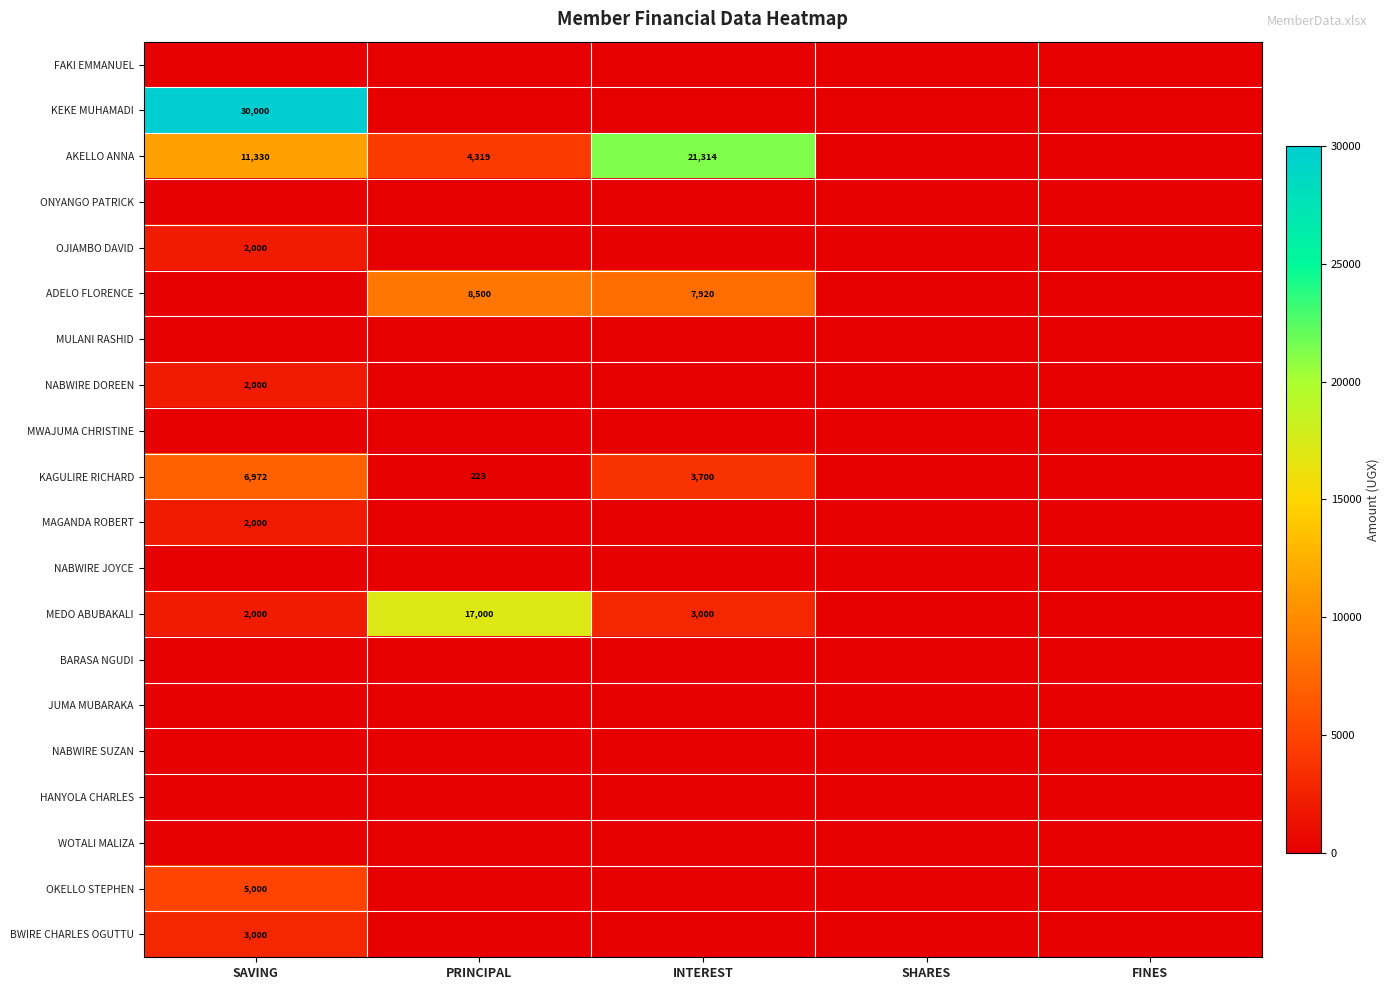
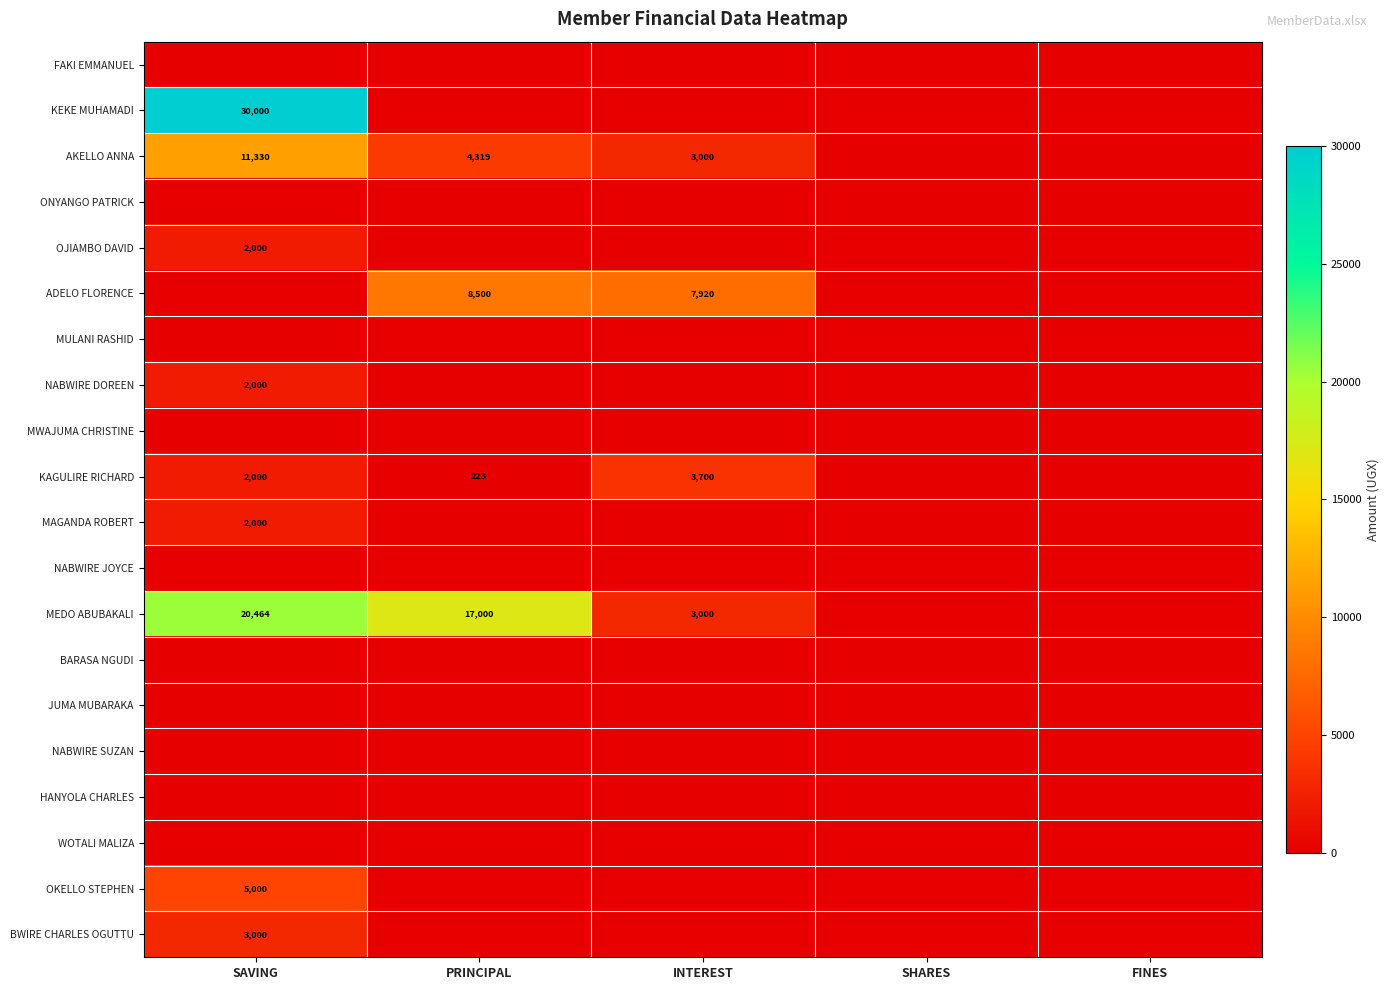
AKELLO ANNA, INTEREST: 21,314 -> 3,000
KAGULIRE RICHARD, SAVING: 6,972 -> 2,000
MEDO ABUBAKALI, SAVING: 2,000 -> 20,464
